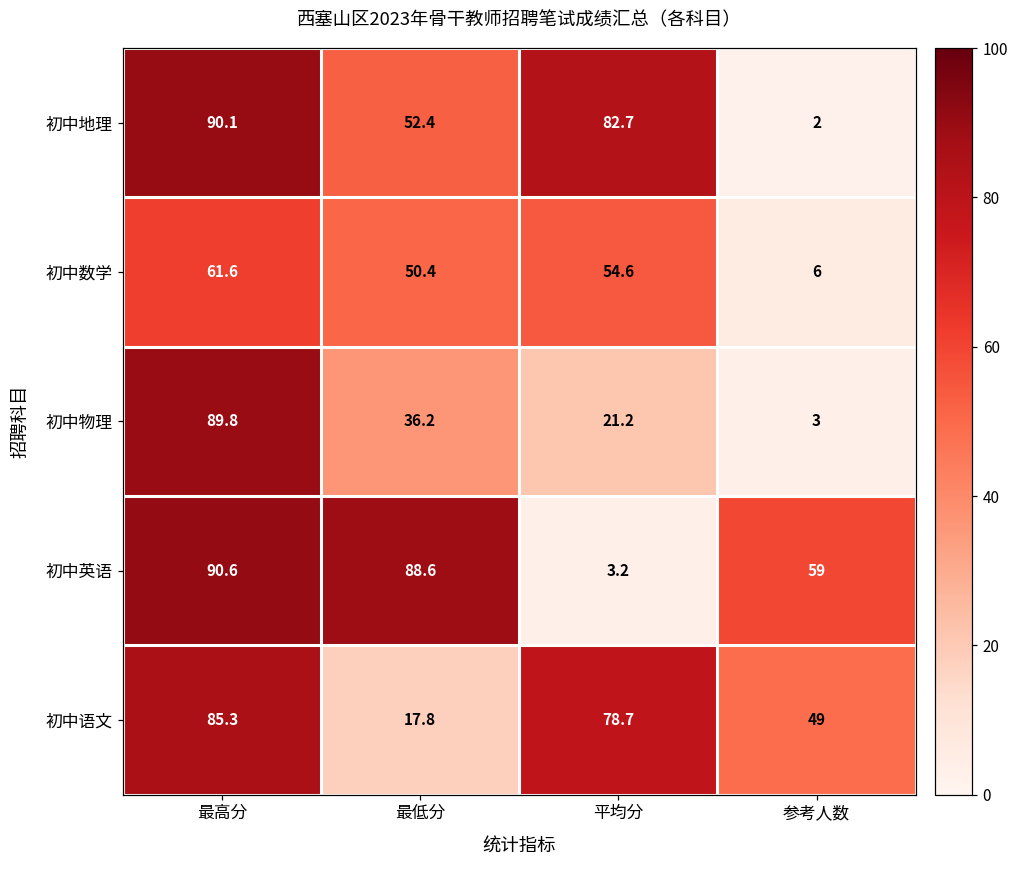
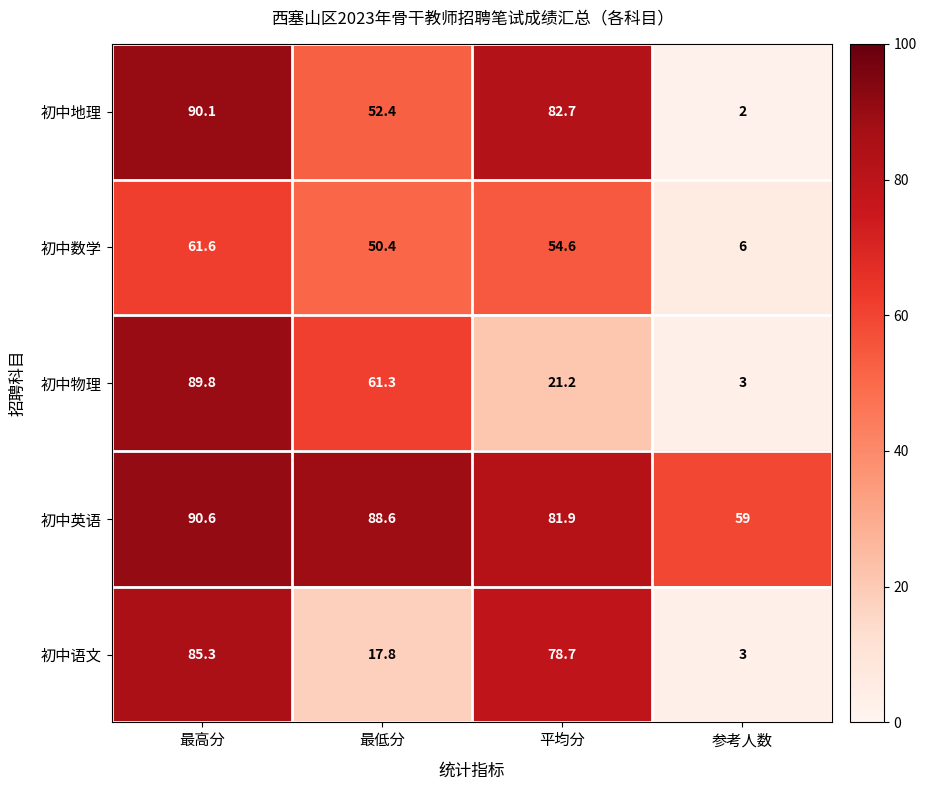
初中物理, 最低分: 36.2 -> 61.3
初中英语, 平均分: 3.2 -> 81.9
初中语文, 参考人数: 49 -> 3
